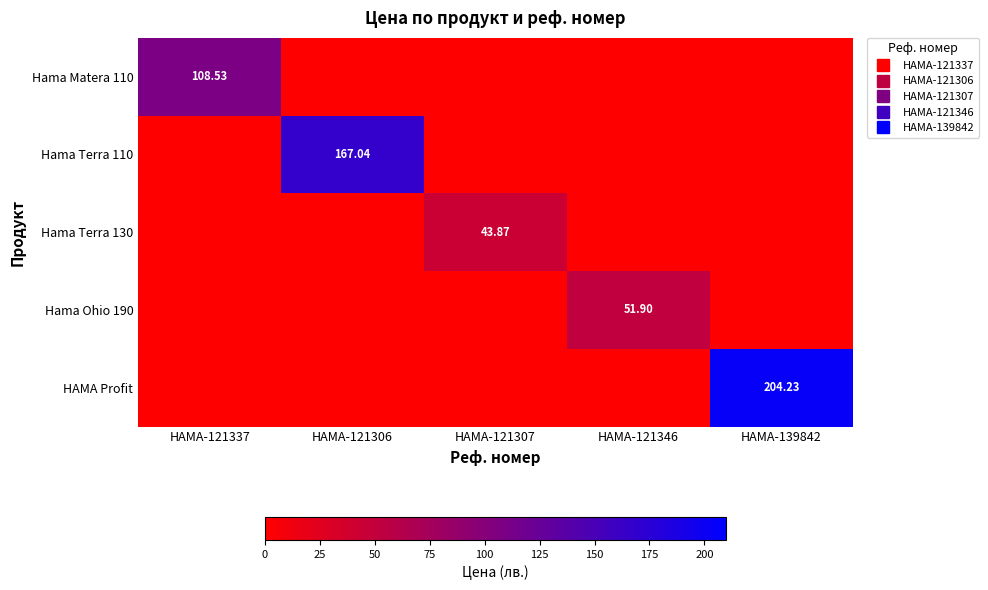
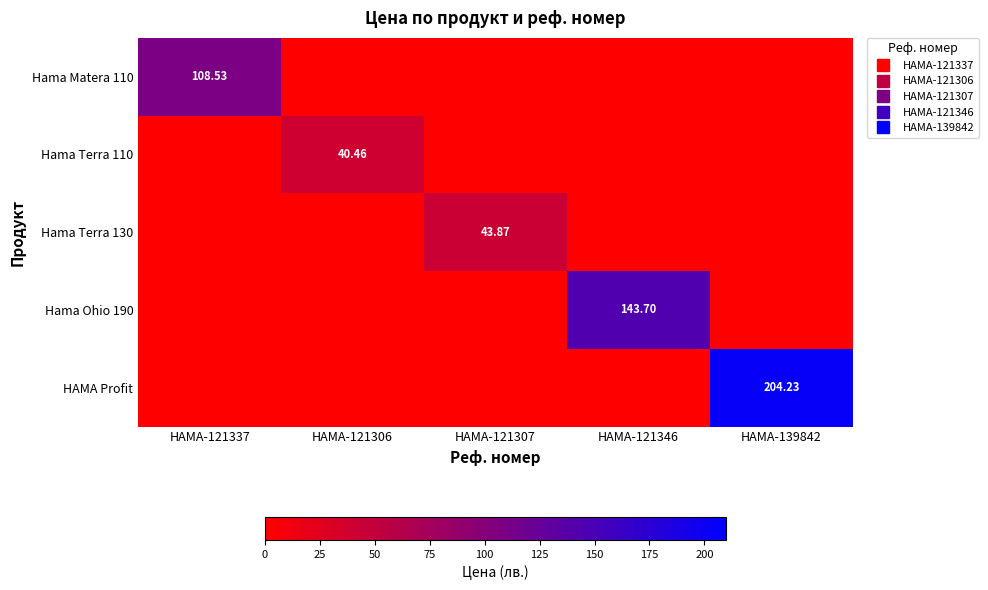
Hama Terra 110, HAMA-121306: 167.04 -> 40.46
Hama Ohio 190, HAMA-121346: 51.90 -> 143.70
